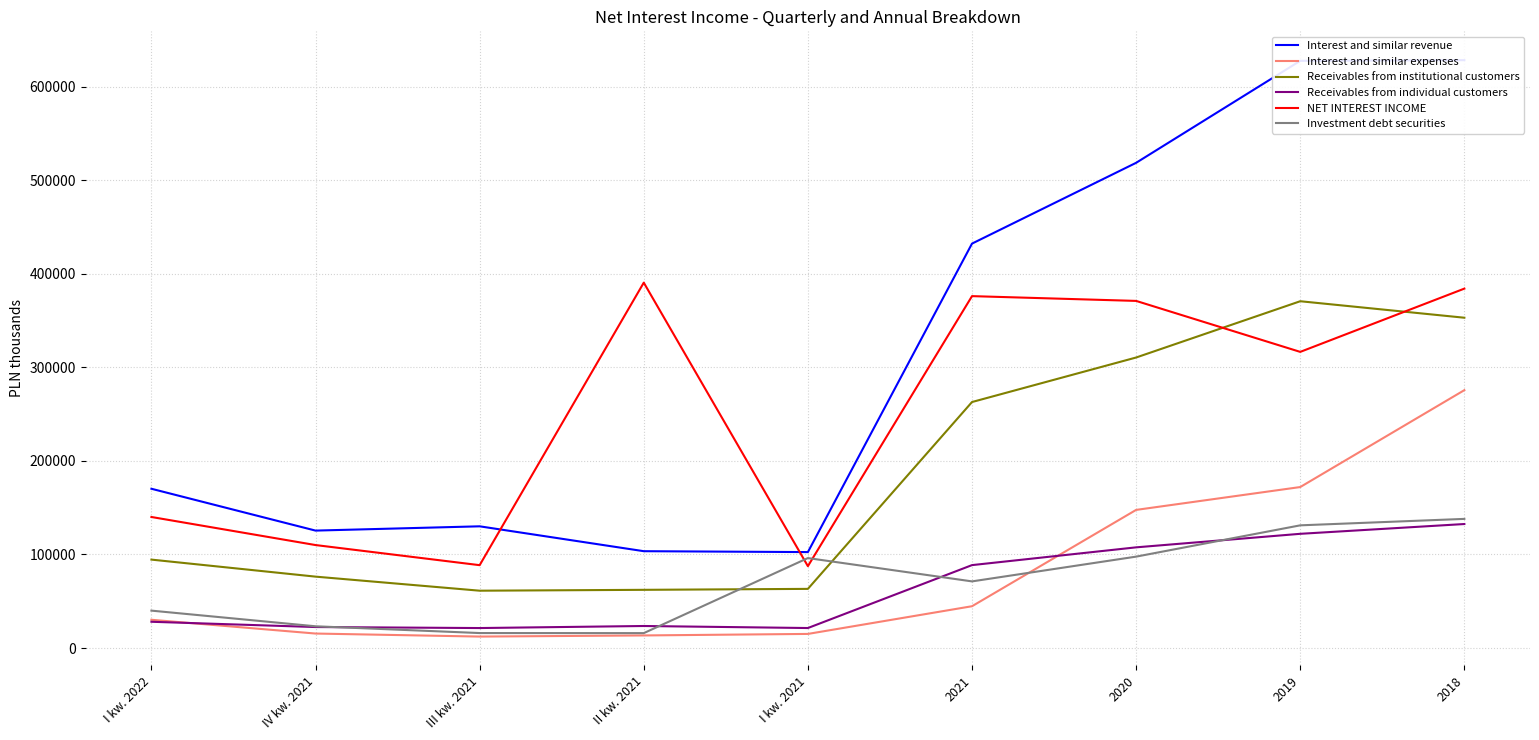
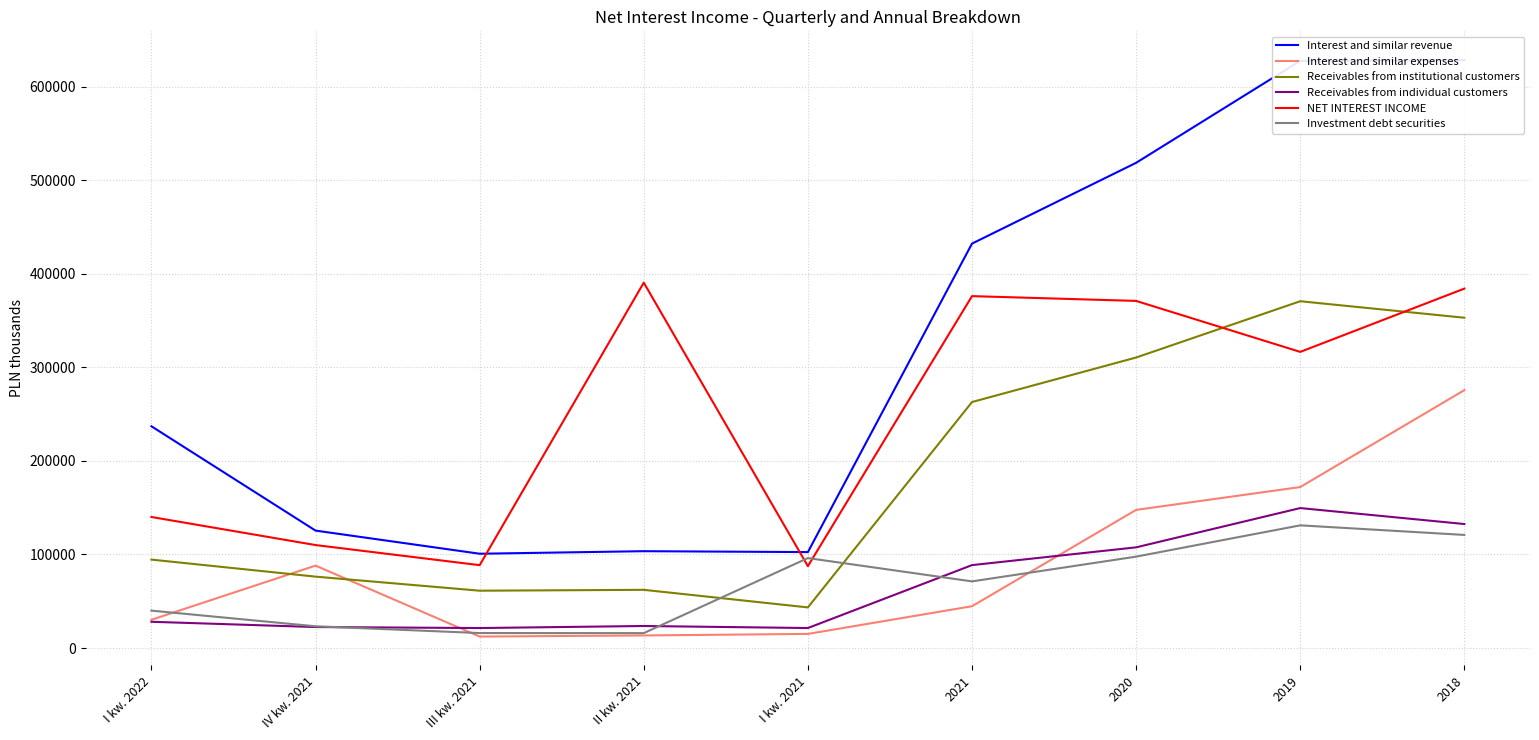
Interest and similar revenue, I kw. 2022: 170000 -> 240000
Interest and similar expenses, IV kw. 2021: 20000 -> 90000
Interest and similar revenue, III kw. 2021: 130000 -> 100000
Receivables from institutional customers, I kw. 2021: 60000 -> 40000
Receivables from individual customers, 2019: 120000 -> 150000
Investment debt securities, 2018: 140000 -> 120000
